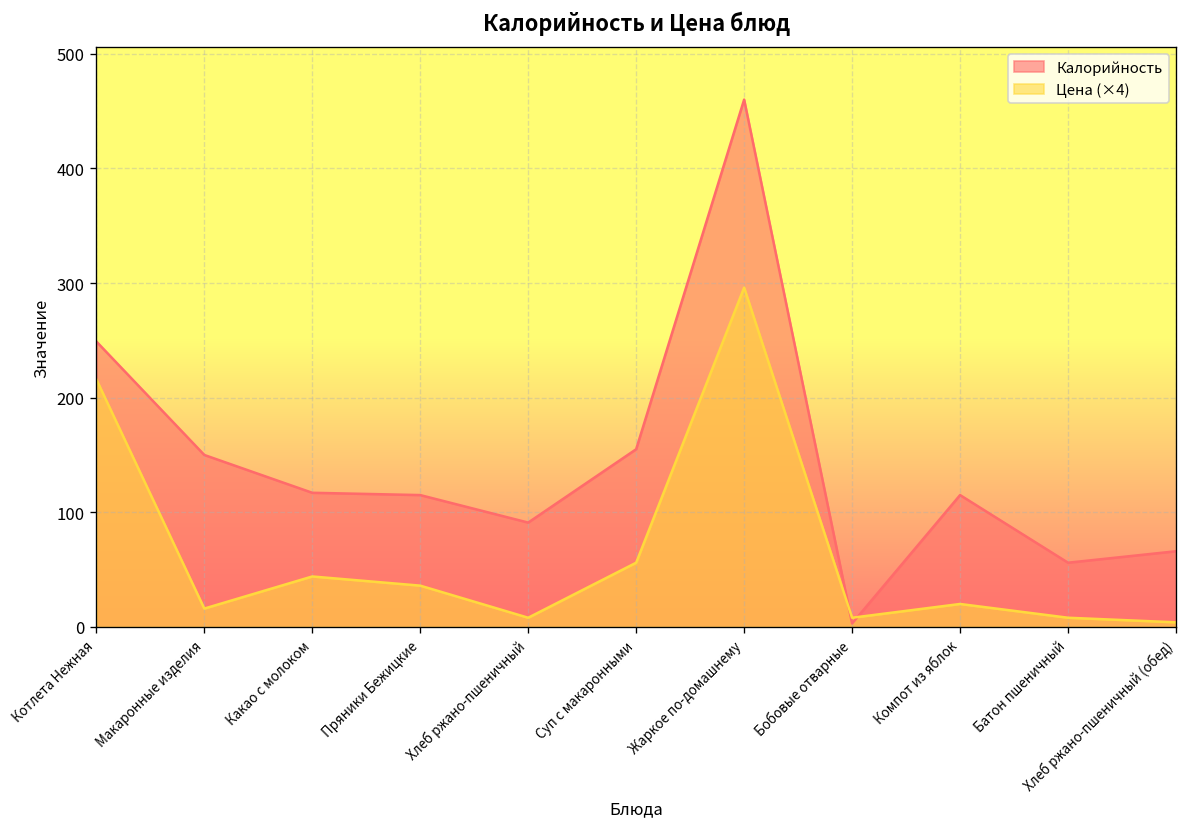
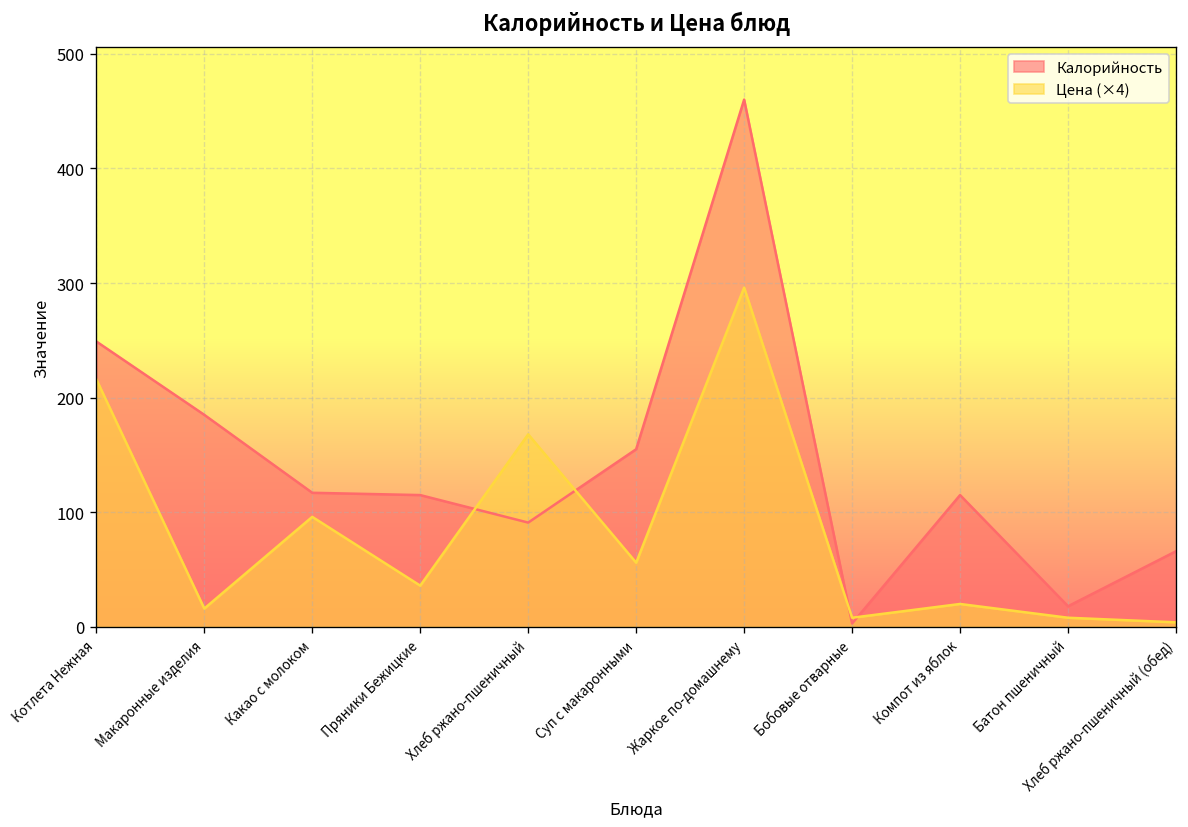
Калорийность, Макаронные изделия: 150 -> 190
Цена (×4), Какао с молоком: 40 -> 100
Цена (×4), Хлеб ржано-пшеничный: 10 -> 170
Калорийность, Батон пшеничный: 60 -> 20
